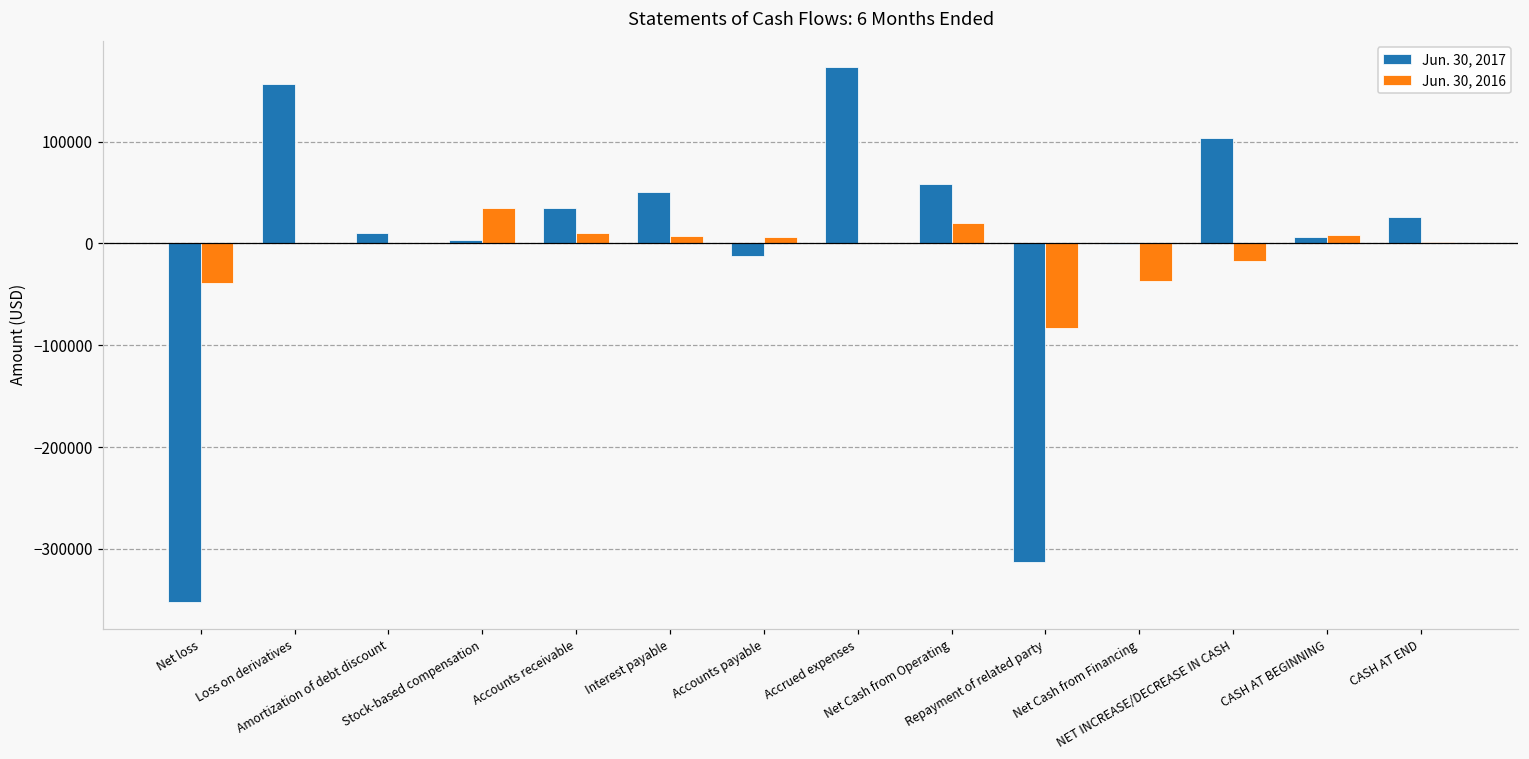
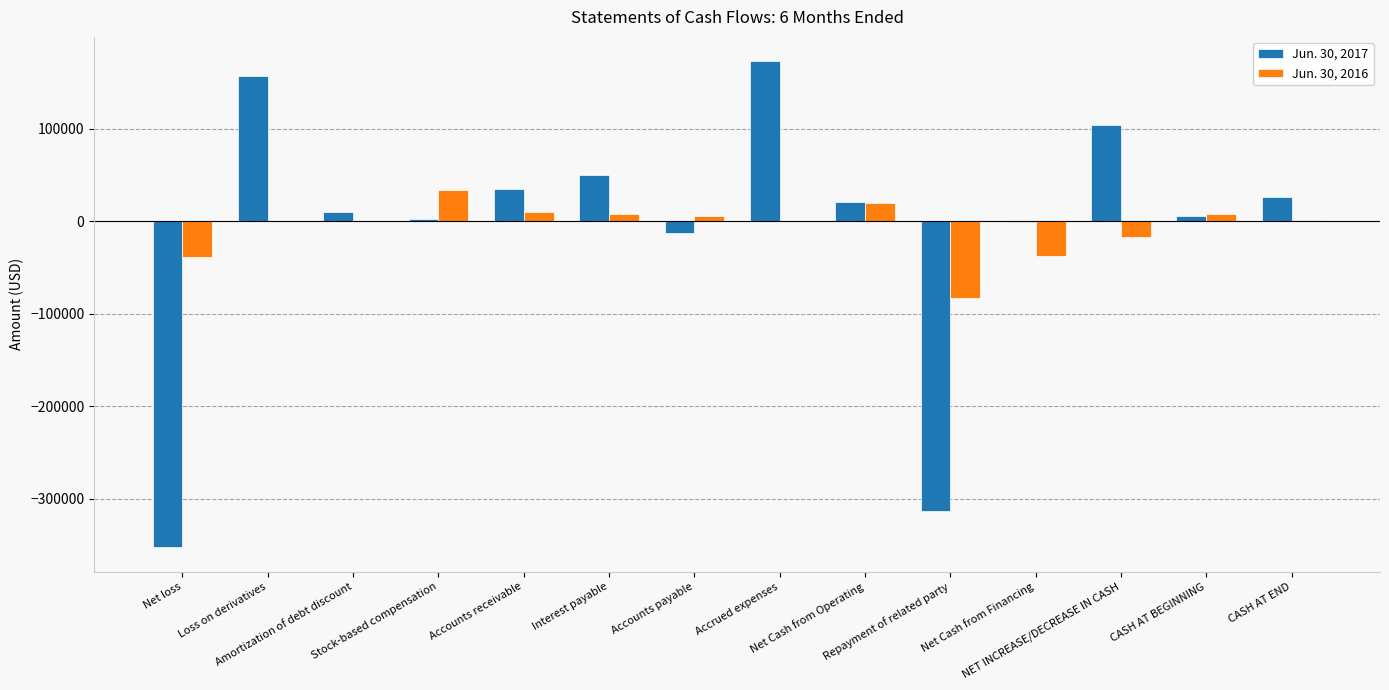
Jun. 30, 2017, Net Cash from Operating: 60000 -> 20000
